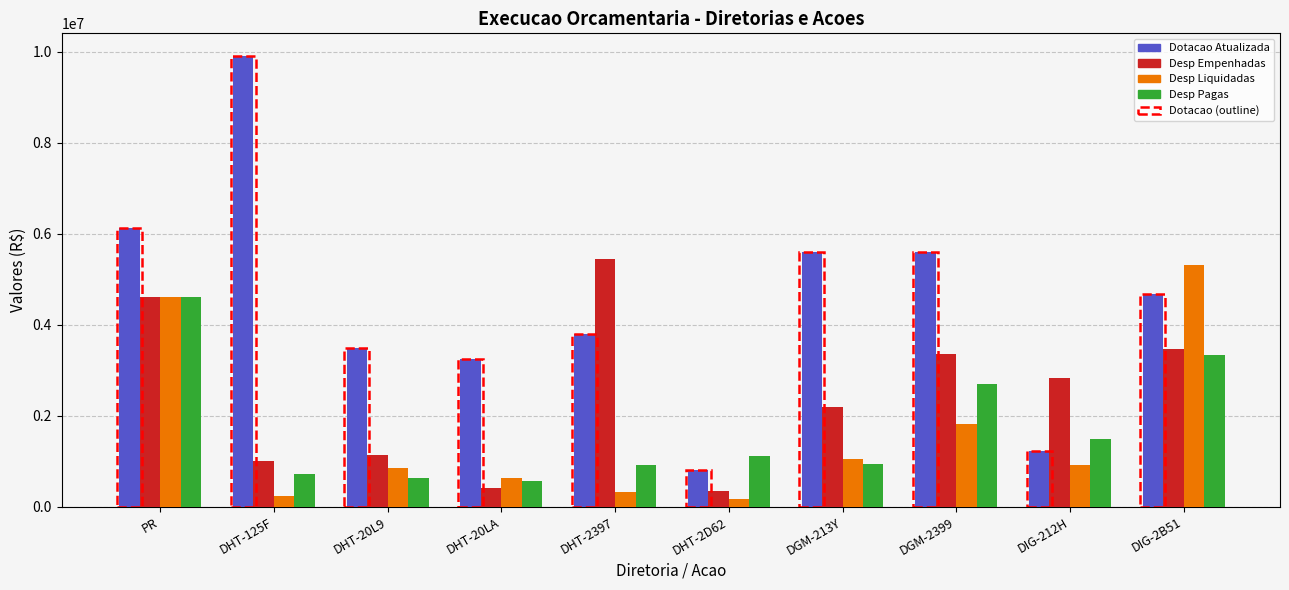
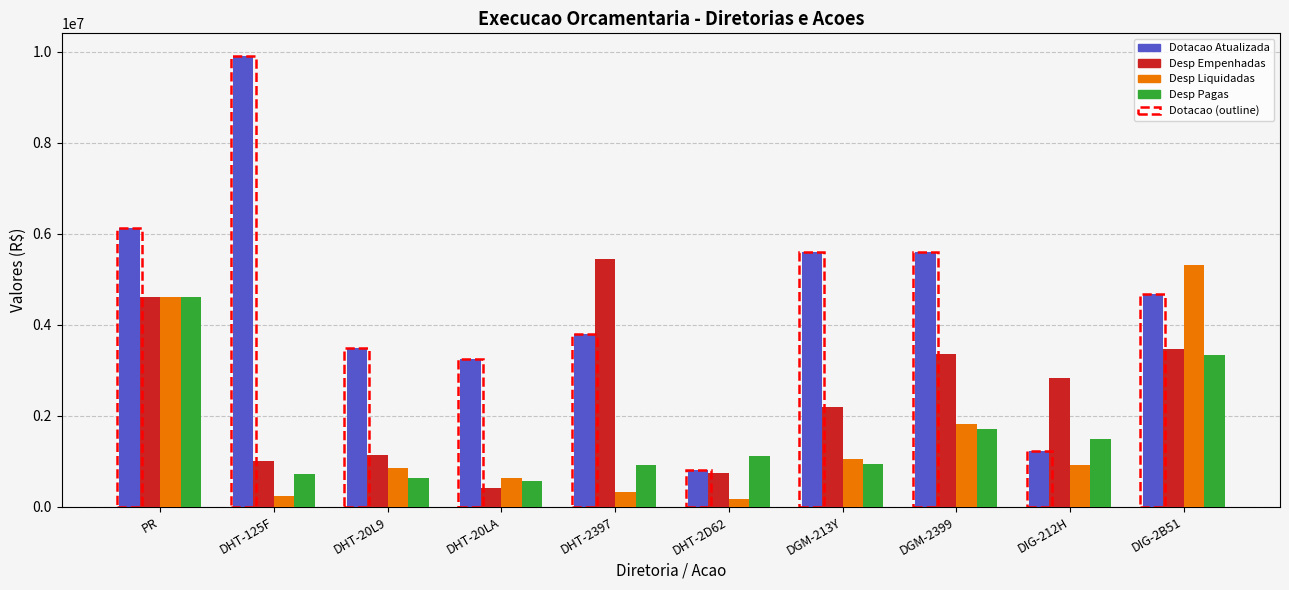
Desp Empenhadas, DHT-2D62: 300000 -> 700000
Desp Pagas, DGM-2399: 2700000 -> 1700000
